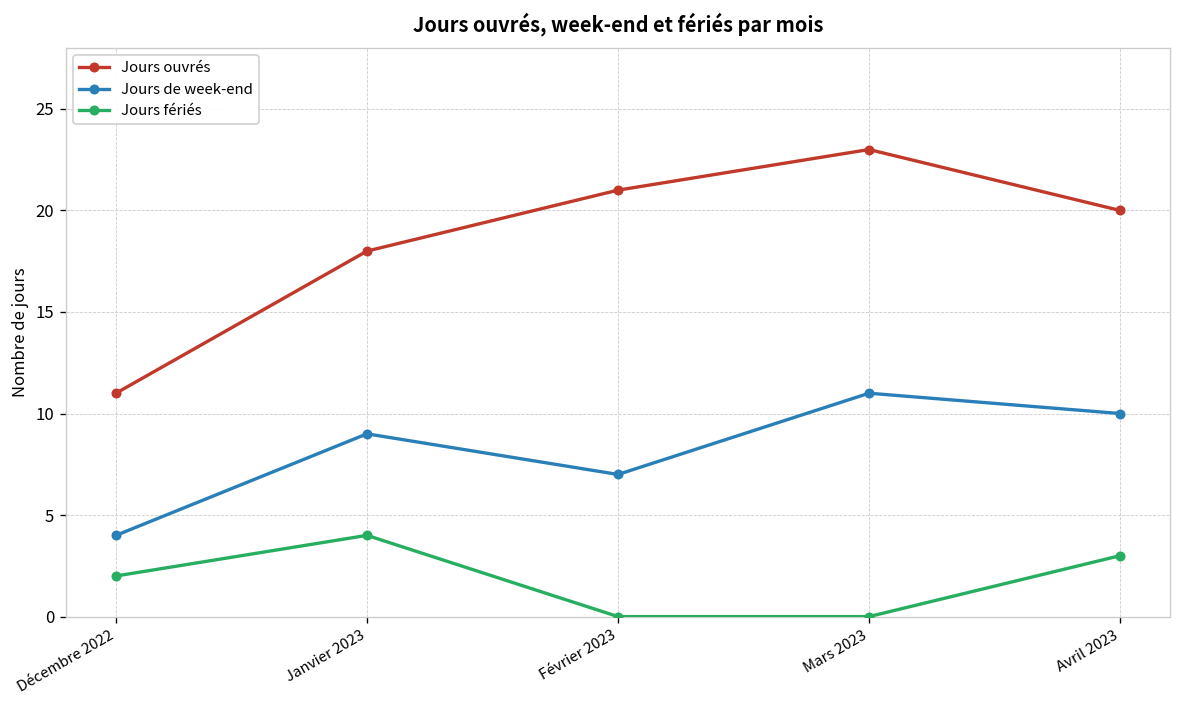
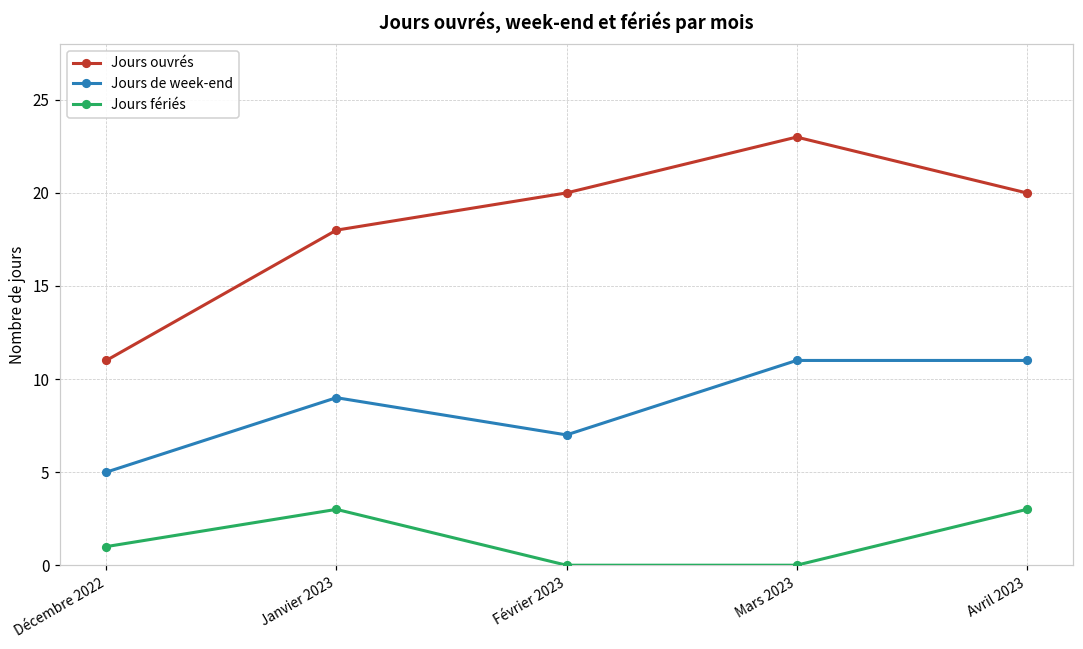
Jours de week-end, Décembre 2022: 4 -> 5
Jours fériés, Décembre 2022: 2 -> 1
Jours fériés, Janvier 2023: 4 -> 3
Jours ouvrés, Février 2023: 21 -> 20
Jours de week-end, Avril 2023: 10 -> 11
